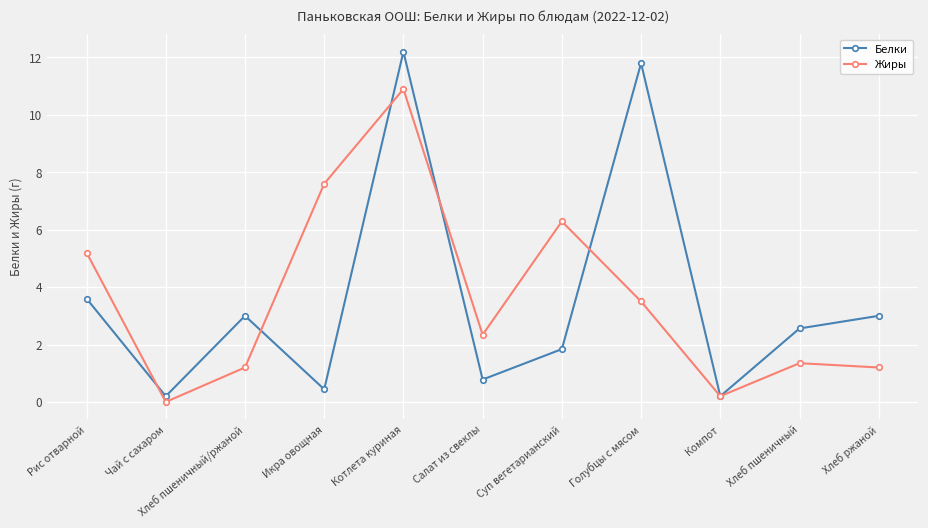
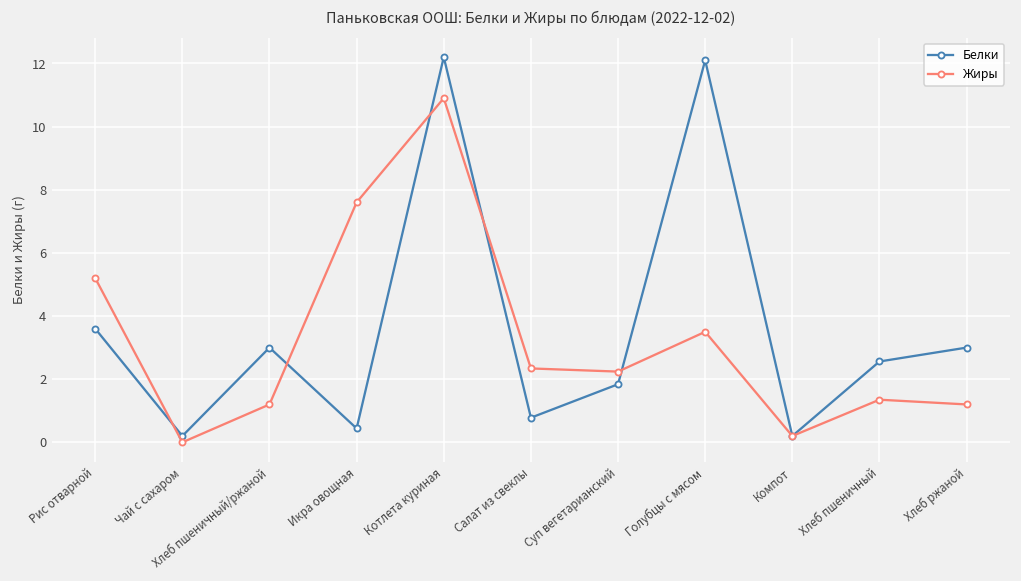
Жиры, Суп вегетарианский: 6.3 -> 2.2
Белки, Голубцы с мясом: 11.8 -> 12.1
